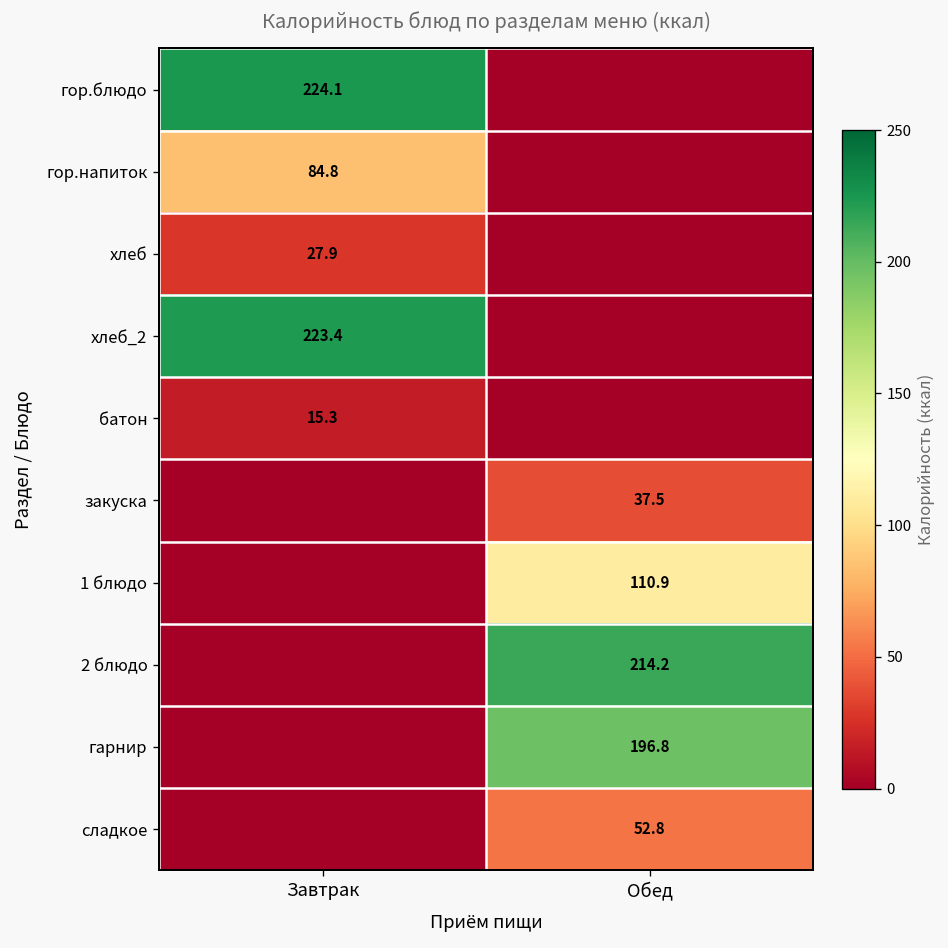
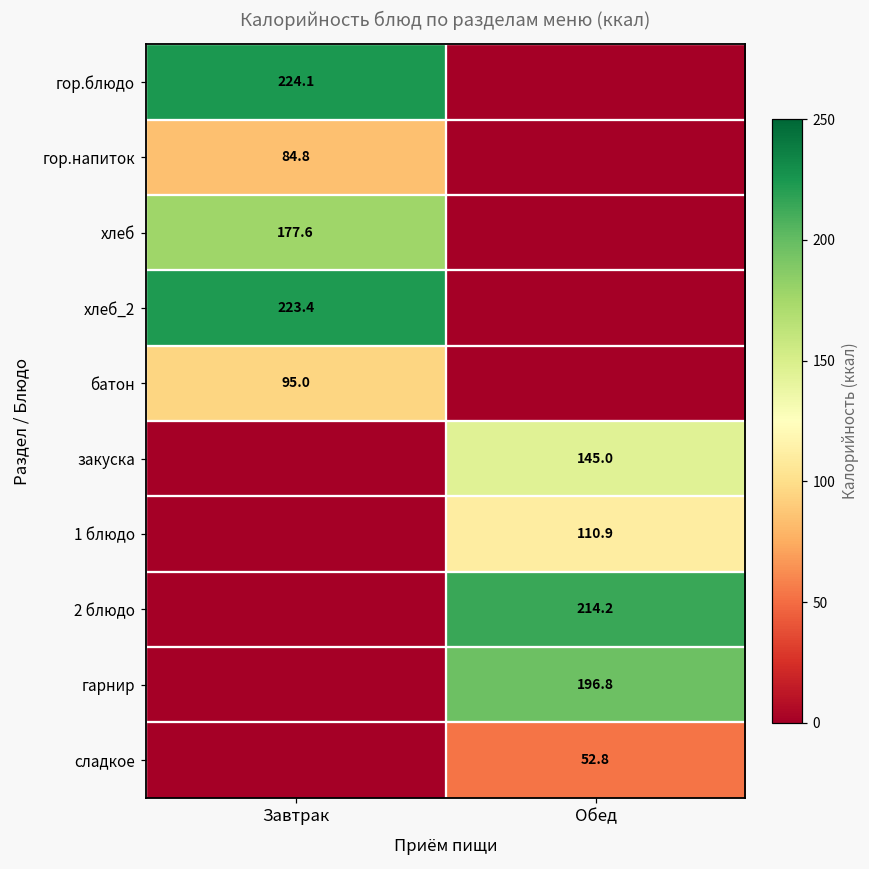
хлеб, Завтрак: 27.9 -> 177.6
батон, Завтрак: 15.3 -> 95.0
закуска, Обед: 37.5 -> 145.0
